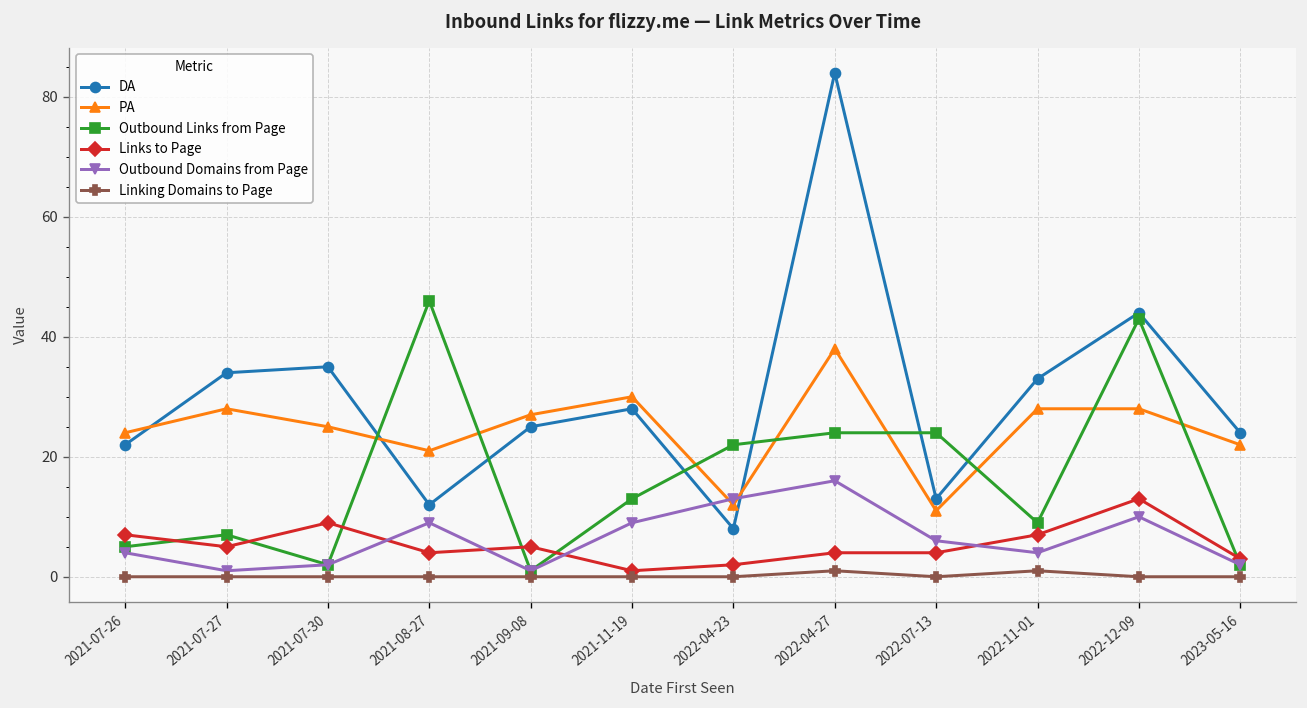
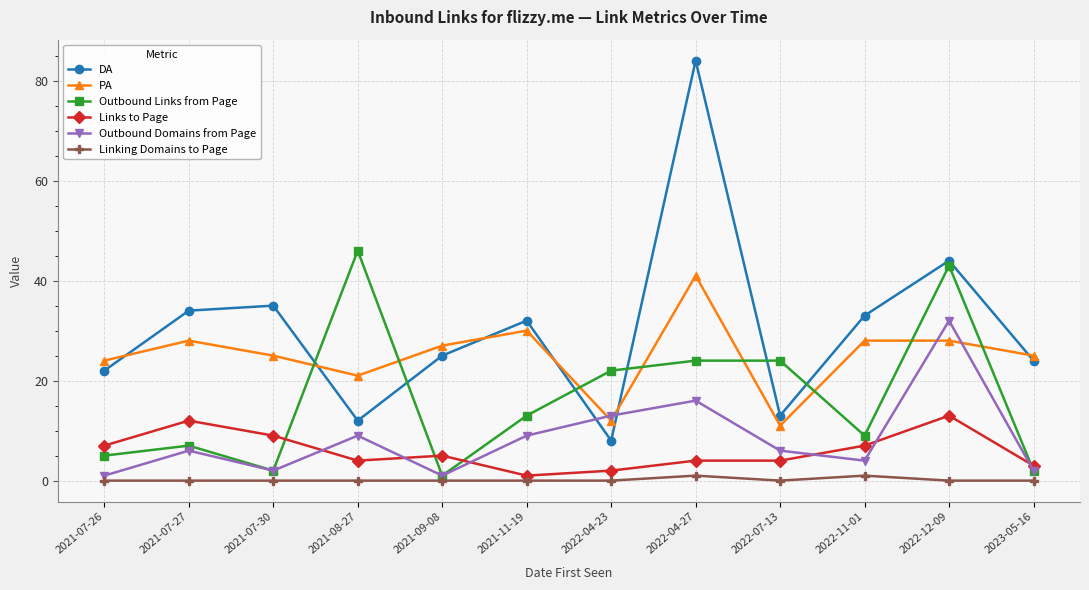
Outbound Domains from Page, 2021-07-26: 4 -> 1
Links to Page, 2021-07-27: 5 -> 12
Outbound Domains from Page, 2021-07-27: 1 -> 6
DA, 2021-11-19: 28 -> 32
PA, 2022-04-27: 38 -> 41
Outbound Domains from Page, 2022-12-09: 10 -> 32
PA, 2023-05-16: 22 -> 25
